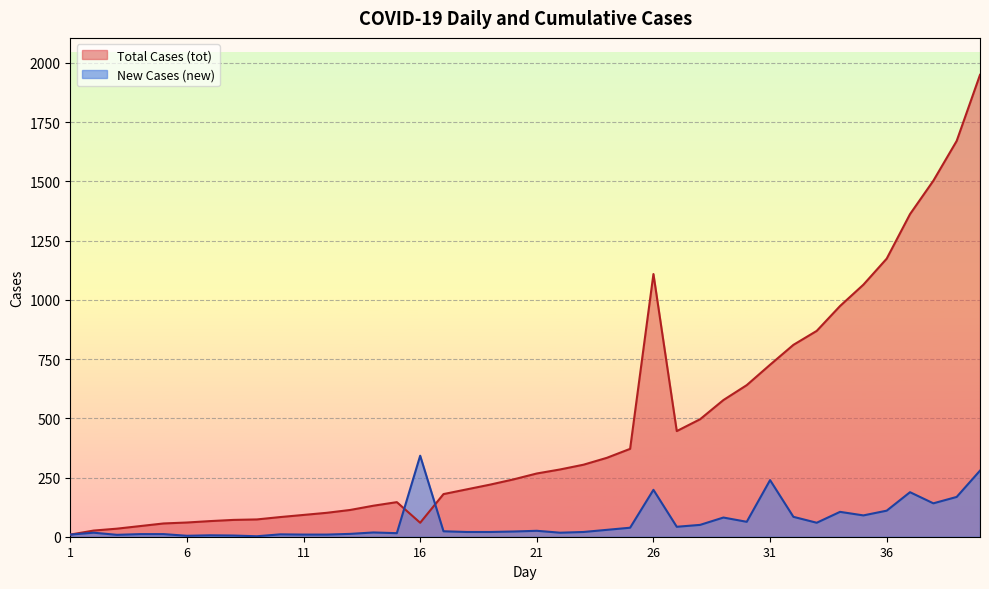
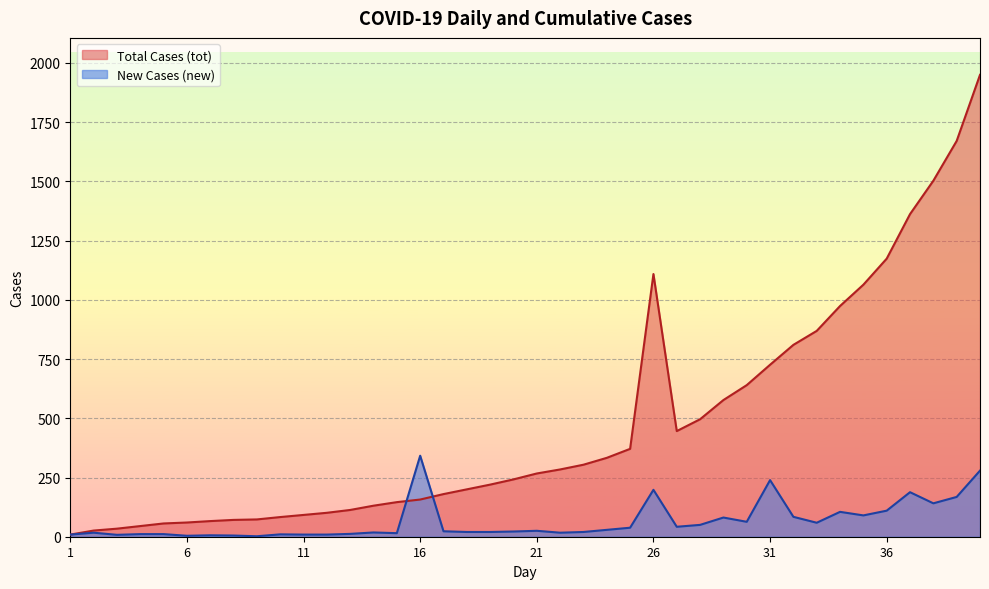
Total Cases (tot), 16: 60 -> 160
